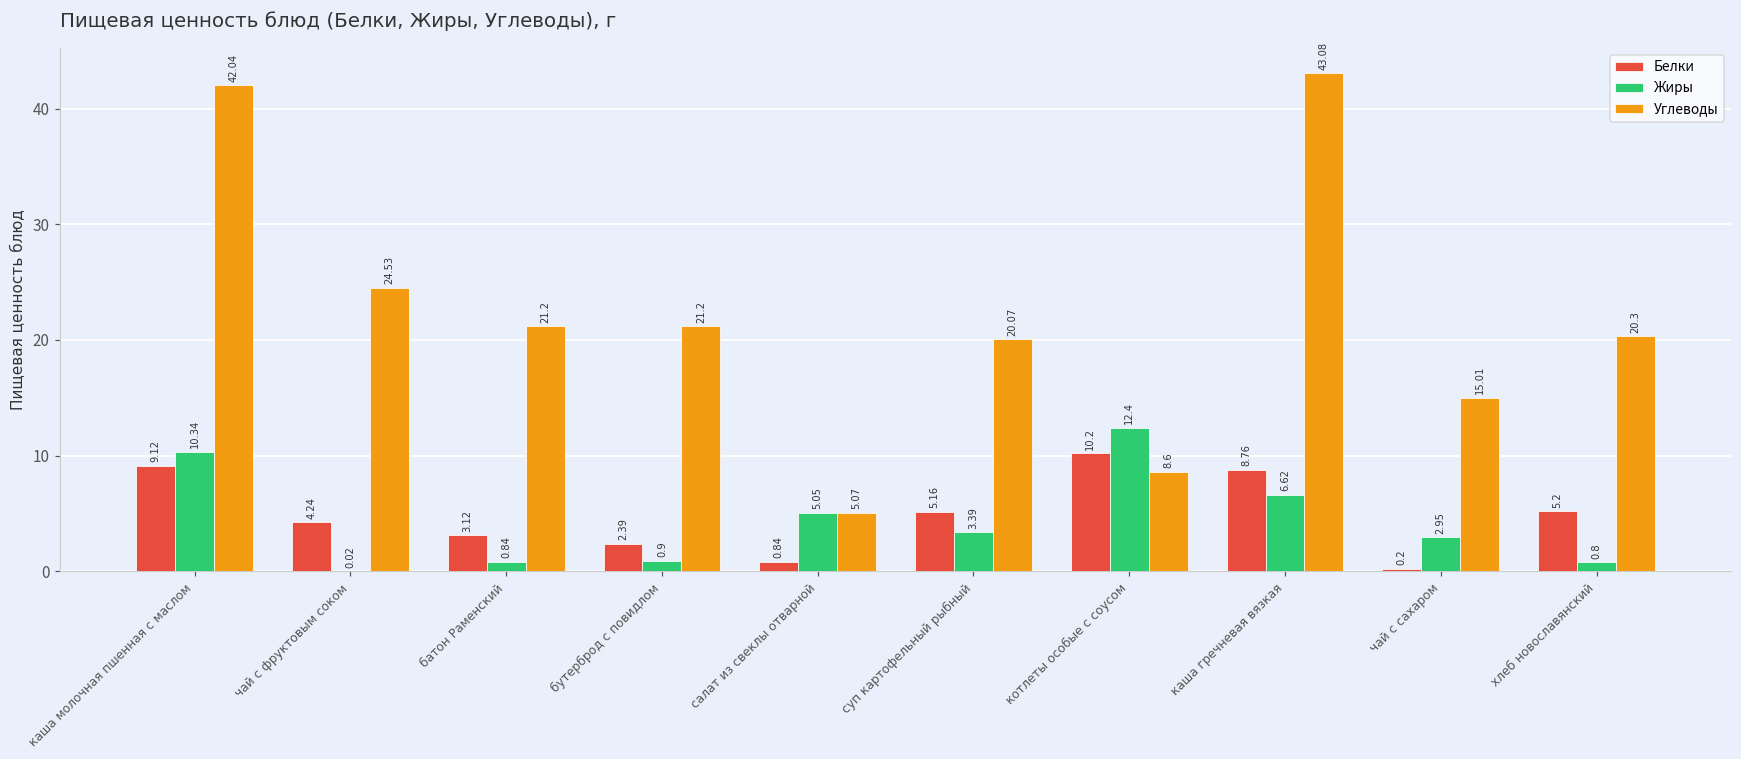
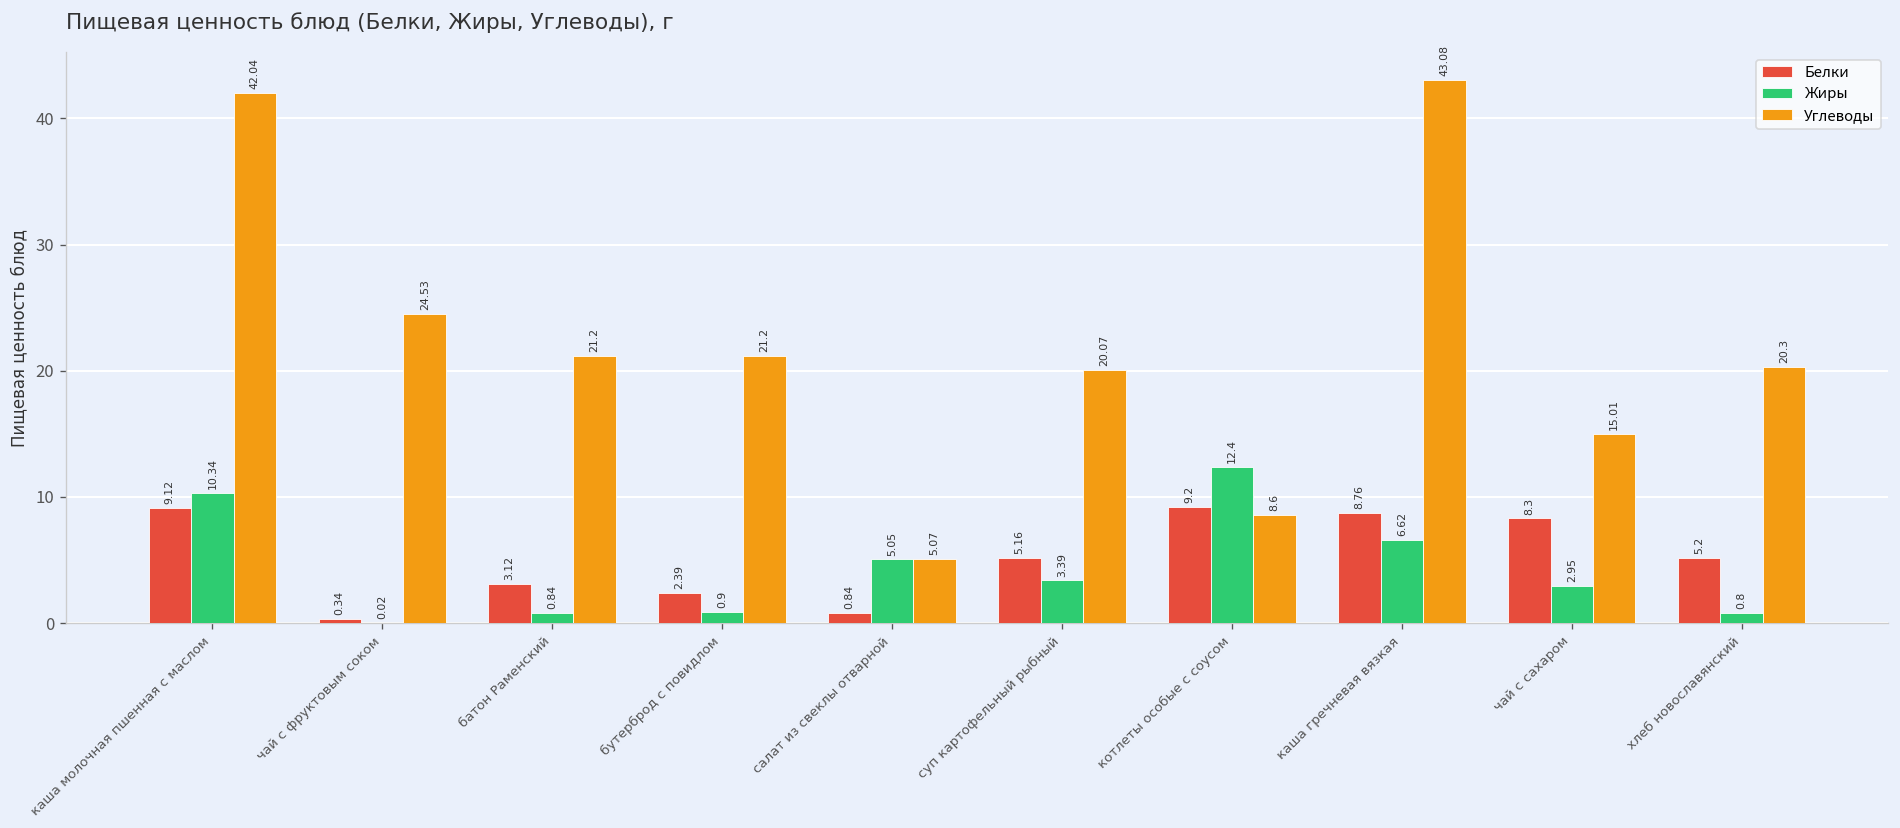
Белки, чай с фруктовым соком: 4.24 -> 0.34
Белки, котлеты особые с соусом: 10.2 -> 9.2
Белки, чай с сахаром: 0.2 -> 8.3
